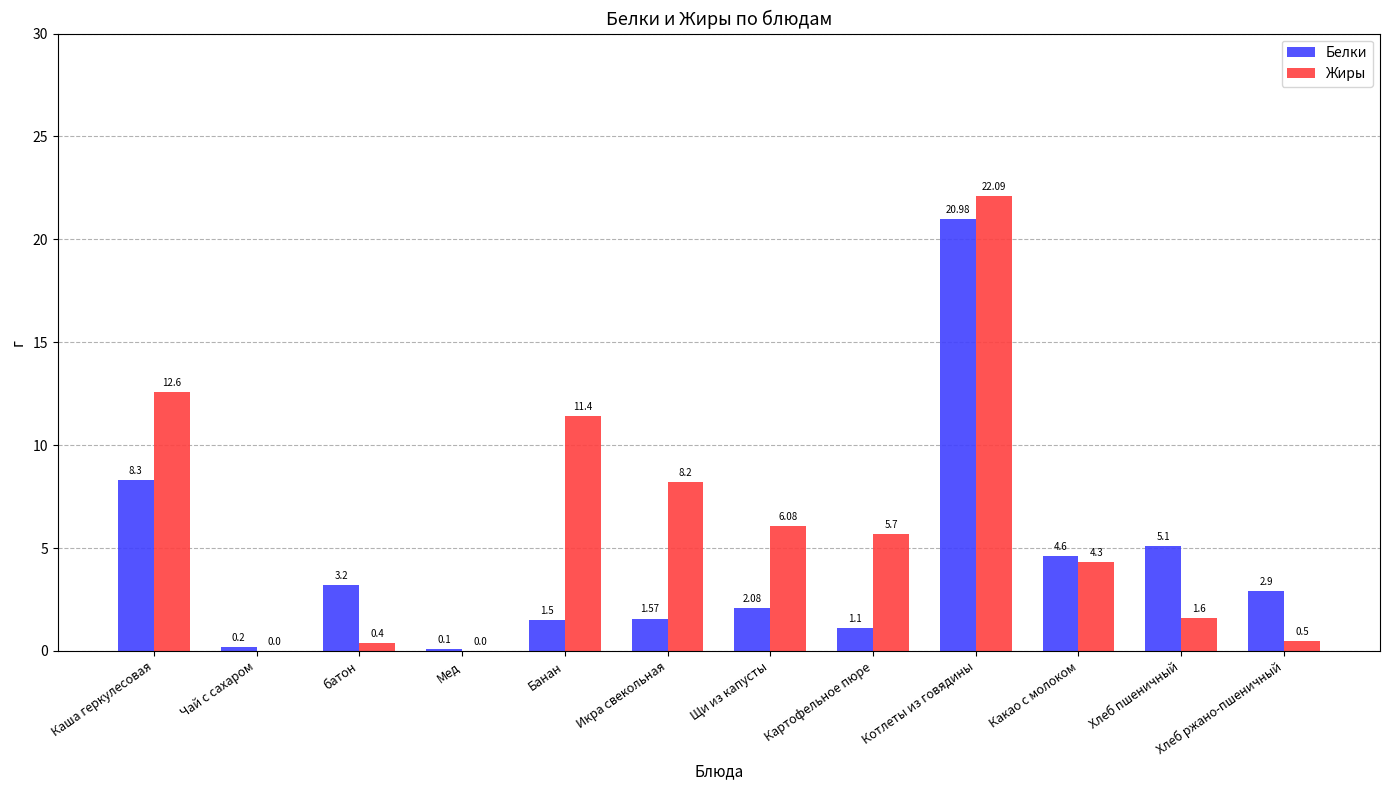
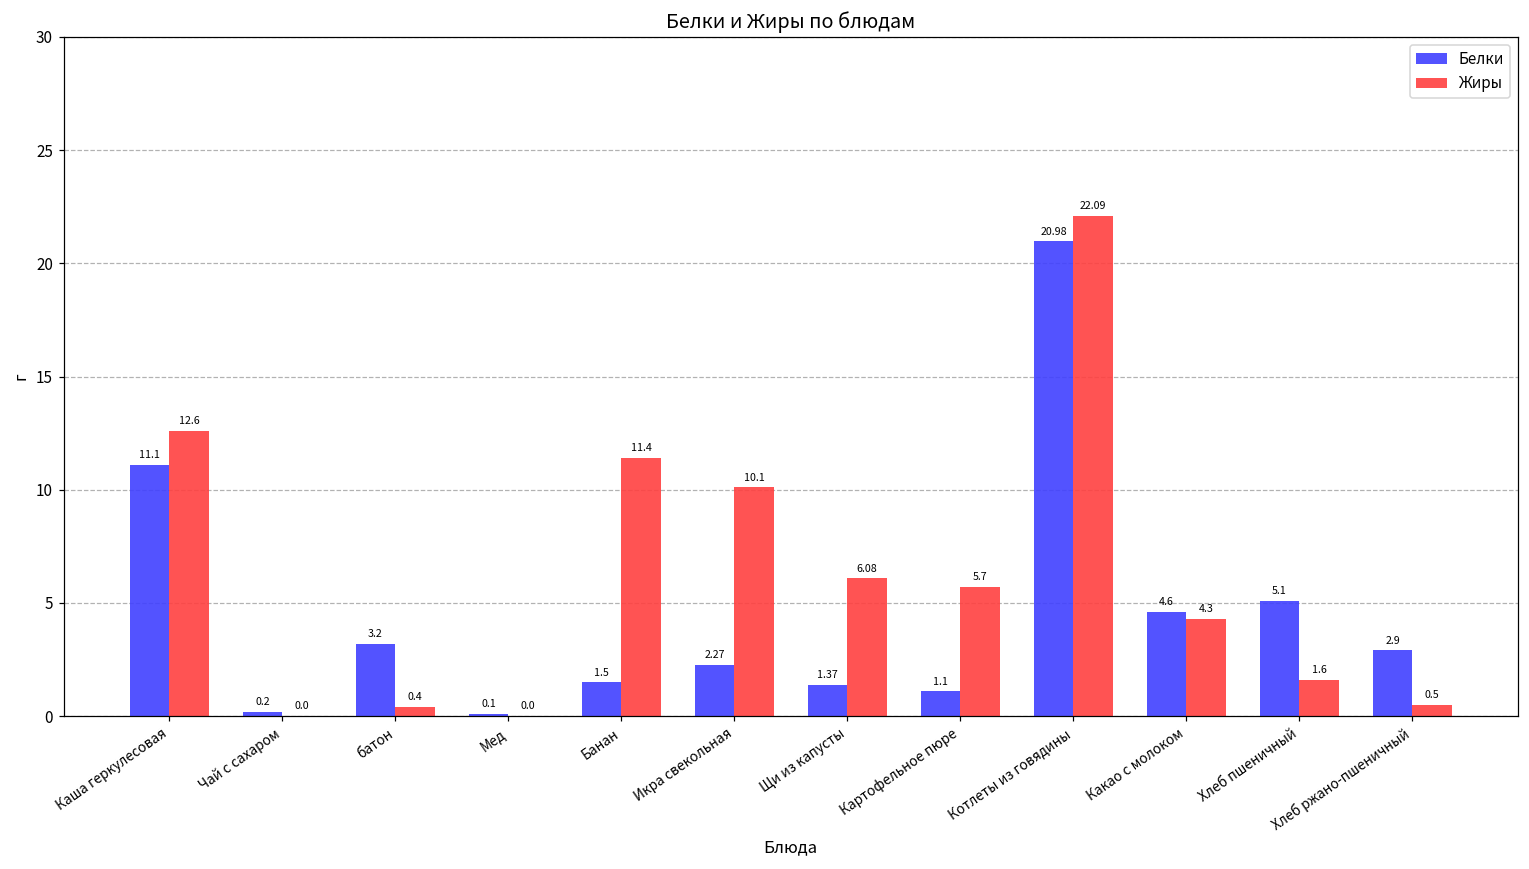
Белки, Каша геркулесовая: 8.3 -> 11.1
Белки, Икра свекольная: 1.57 -> 2.27
Жиры, Икра свекольная: 8.2 -> 10.1
Белки, Щи из капусты: 2.08 -> 1.37
